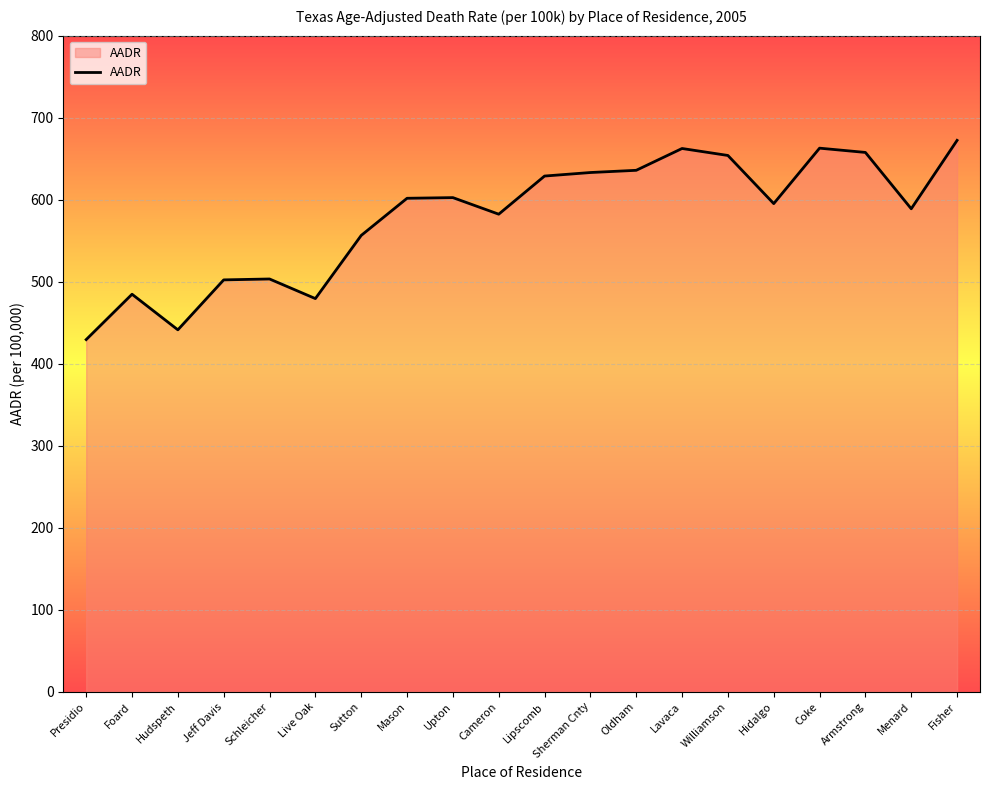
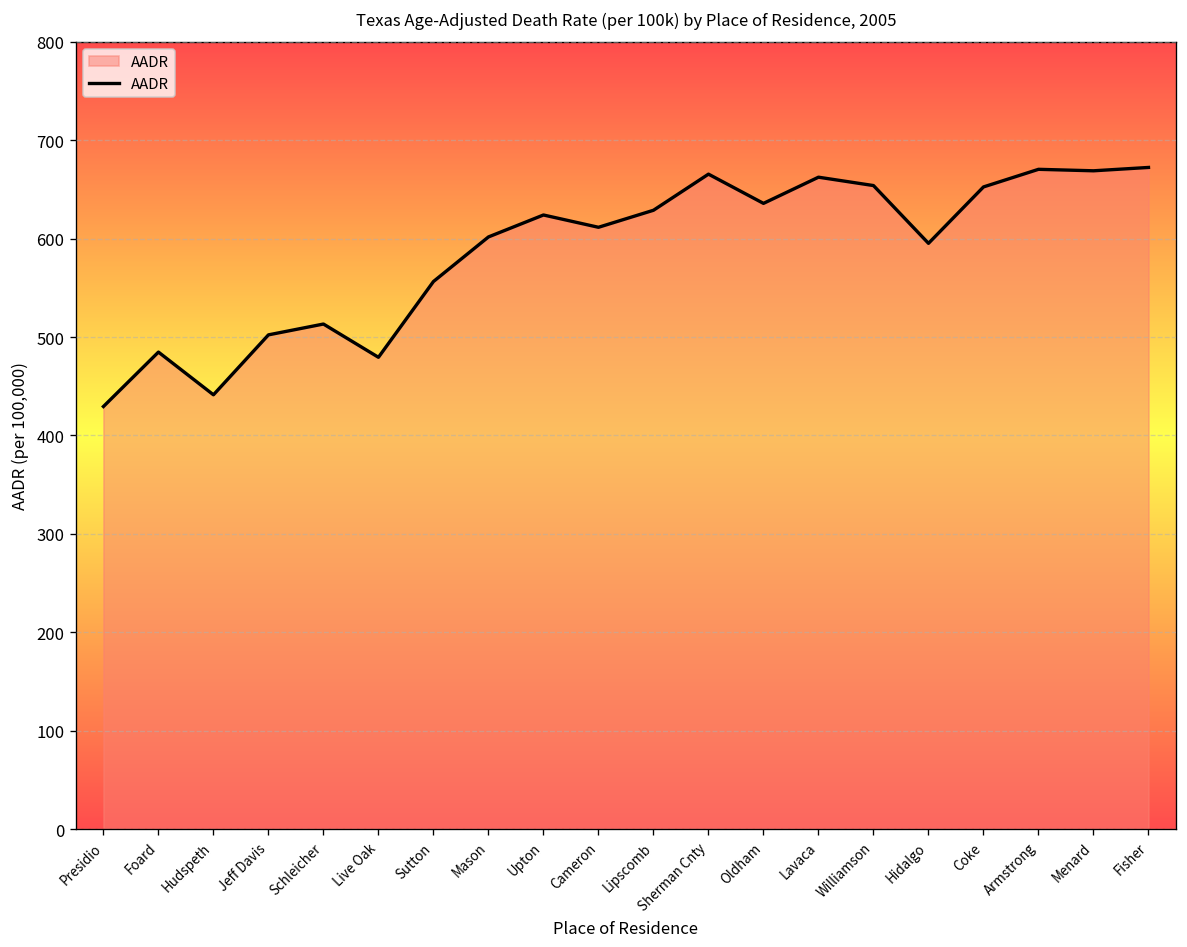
Schleicher: 500 -> 510
Upton: 600 -> 620
Cameron: 580 -> 610
Sherman Cnty: 630 -> 670
Coke: 660 -> 650
Armstrong: 660 -> 670
Menard: 590 -> 670
